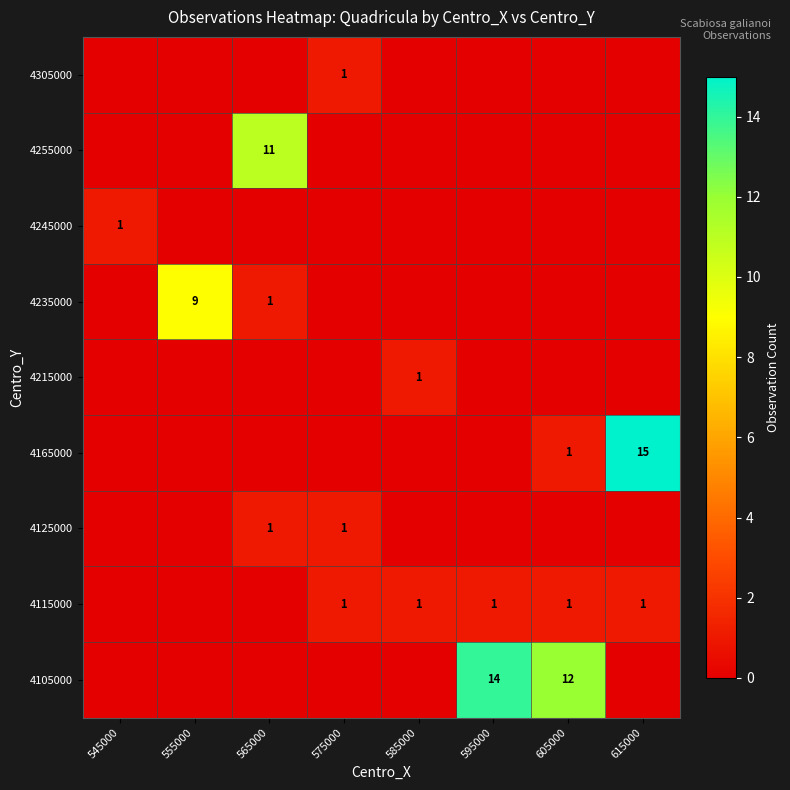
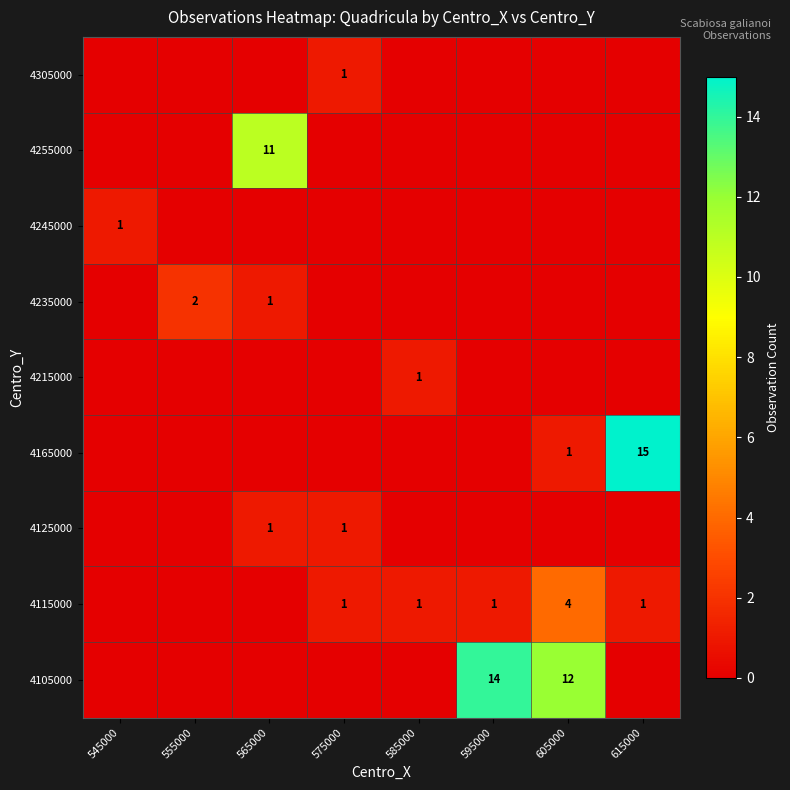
4235000, 555000: 9 -> 2
4115000, 605000: 1 -> 4
